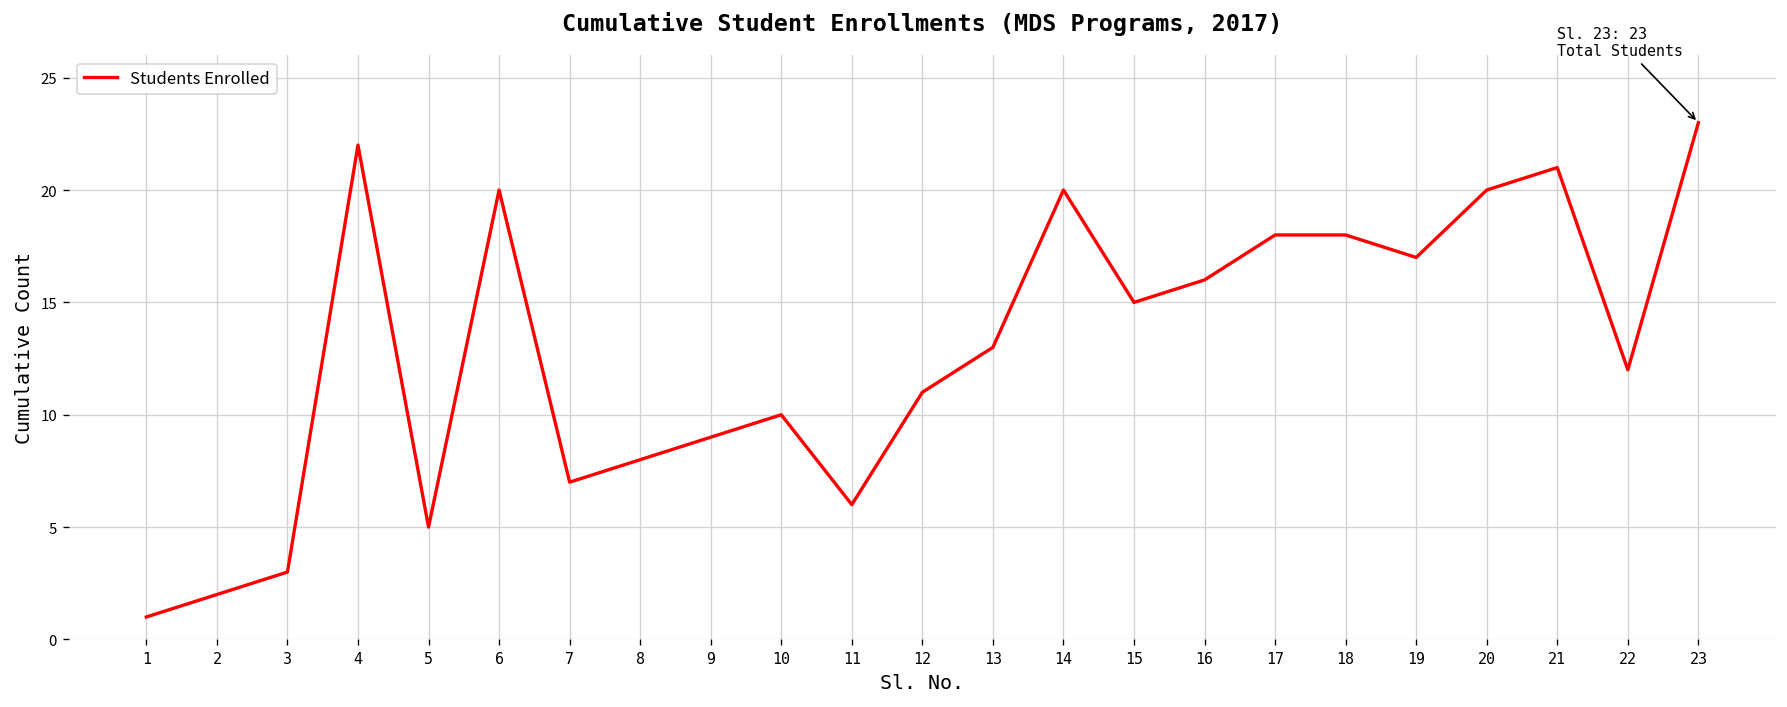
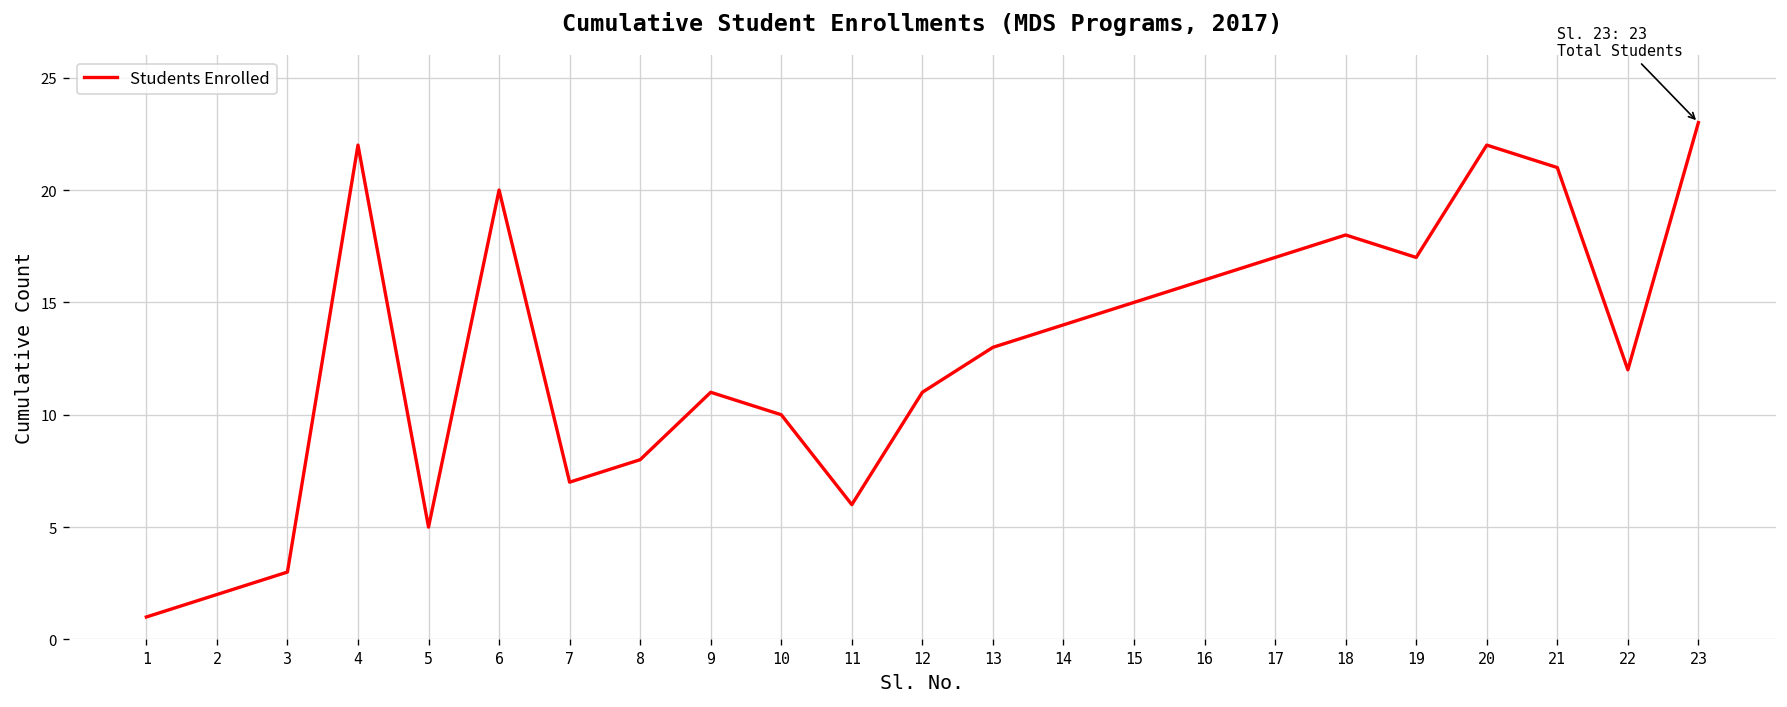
9: 9 -> 11
14: 20 -> 14
17: 18 -> 17
20: 20 -> 22
